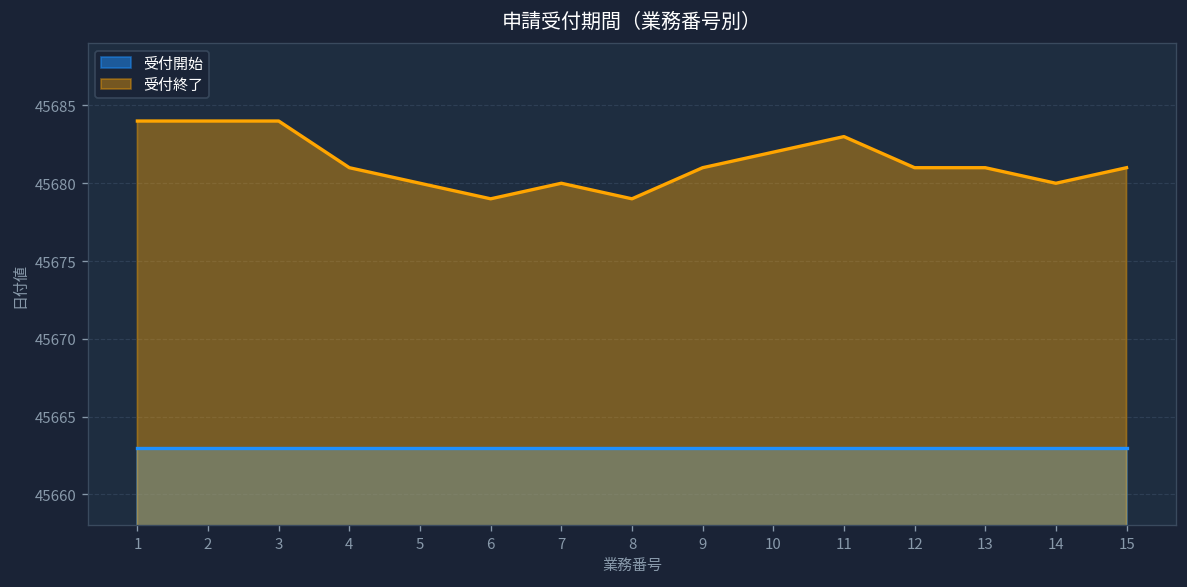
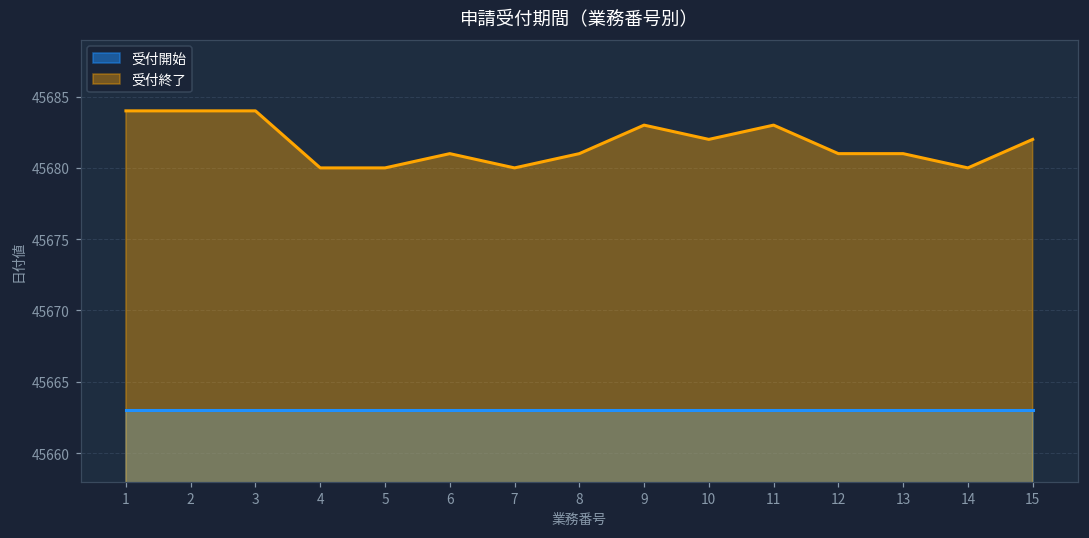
受付終了, 4: 45681 -> 45680
受付終了, 6: 45679 -> 45681
受付終了, 8: 45679 -> 45681
受付終了, 9: 45681 -> 45683
受付終了, 15: 45681 -> 45682
